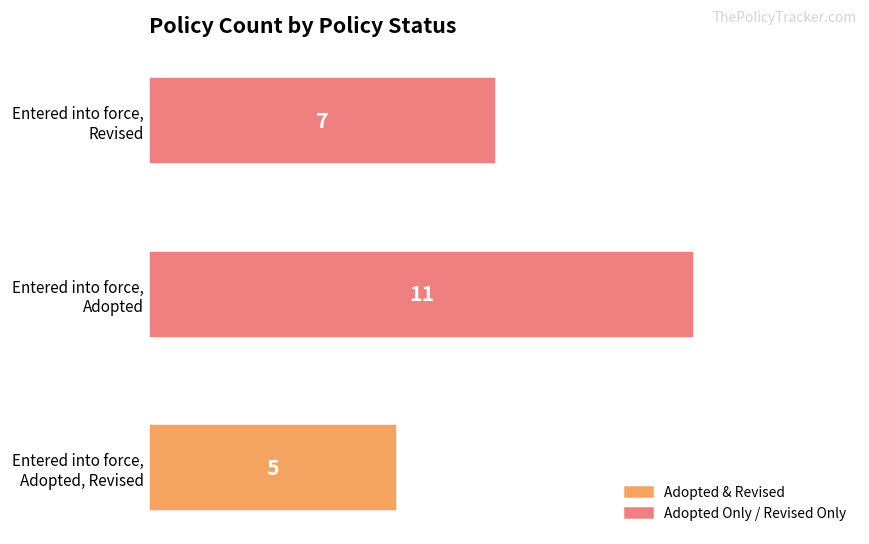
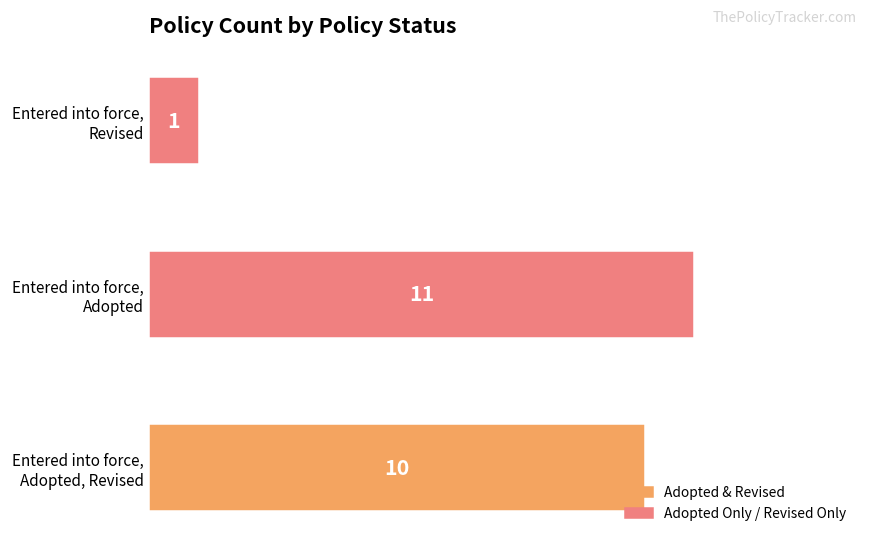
Entered into force, Revised: 7 -> 1
Entered into force, Adopted, Revised: 5 -> 10
